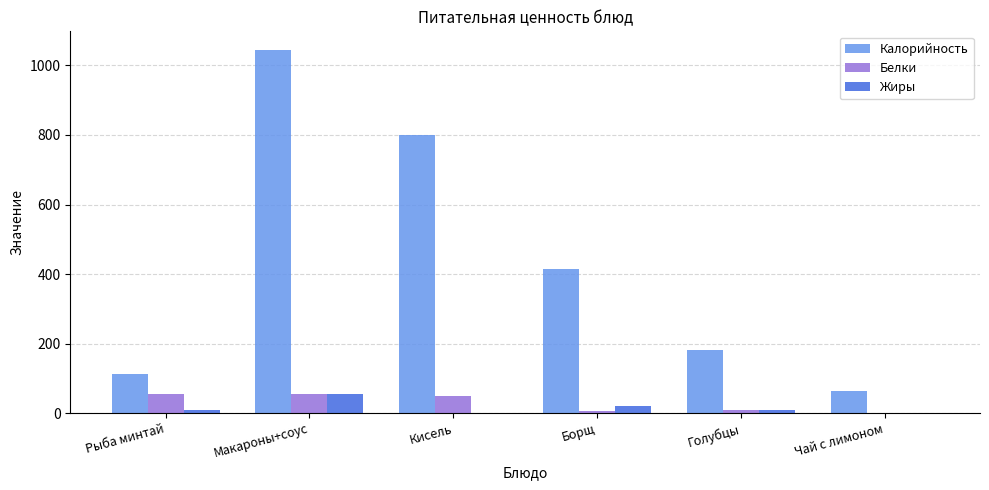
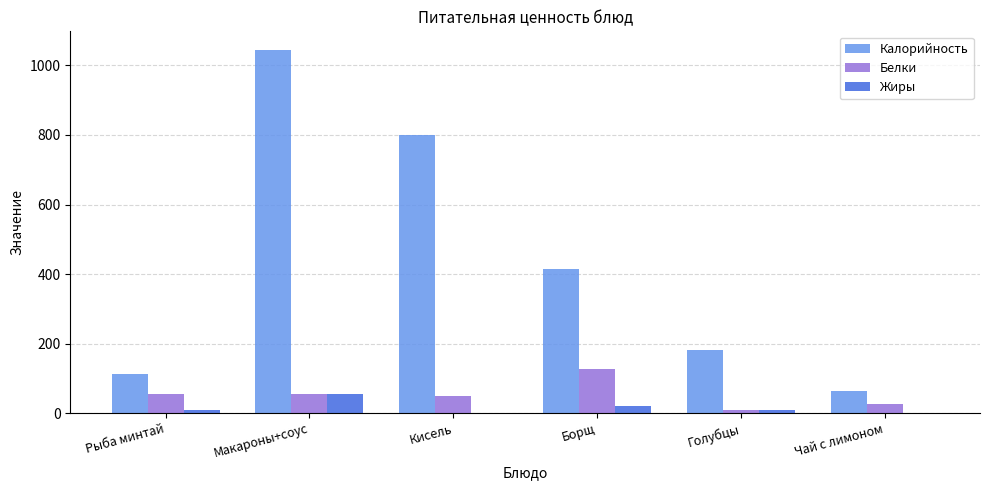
Белки, Борщ: 10 -> 130
Белки, Чай с лимоном: 0 -> 30
